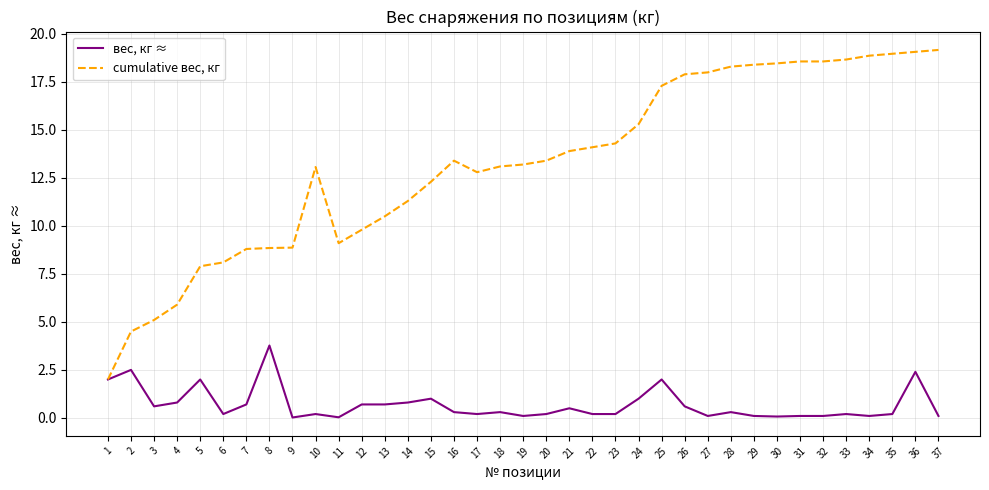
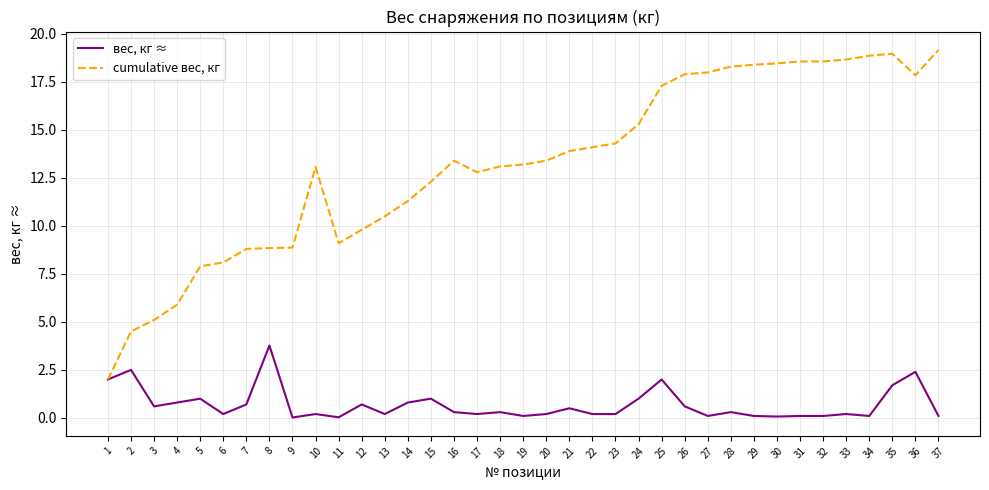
вес, кг ≈, 5: 2 -> 1
вес, кг ≈, 13: 0.7 -> 0.2
вес, кг ≈, 35: 0.2 -> 1.7
cumulative вес, кг, 36: 19.1 -> 17.9
